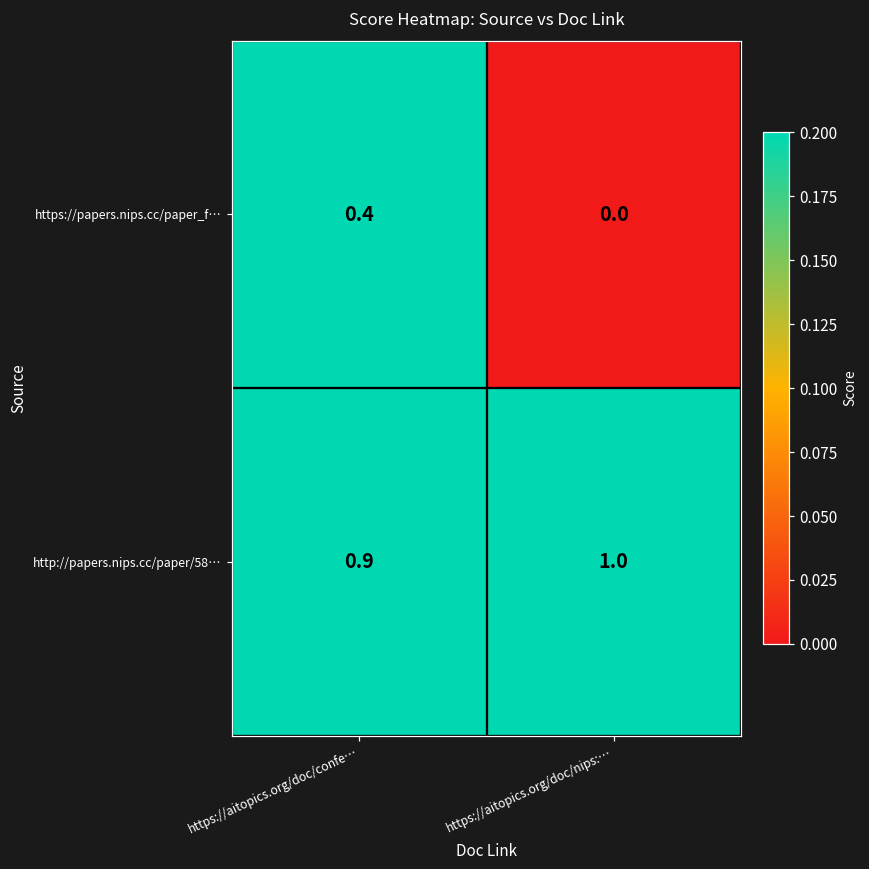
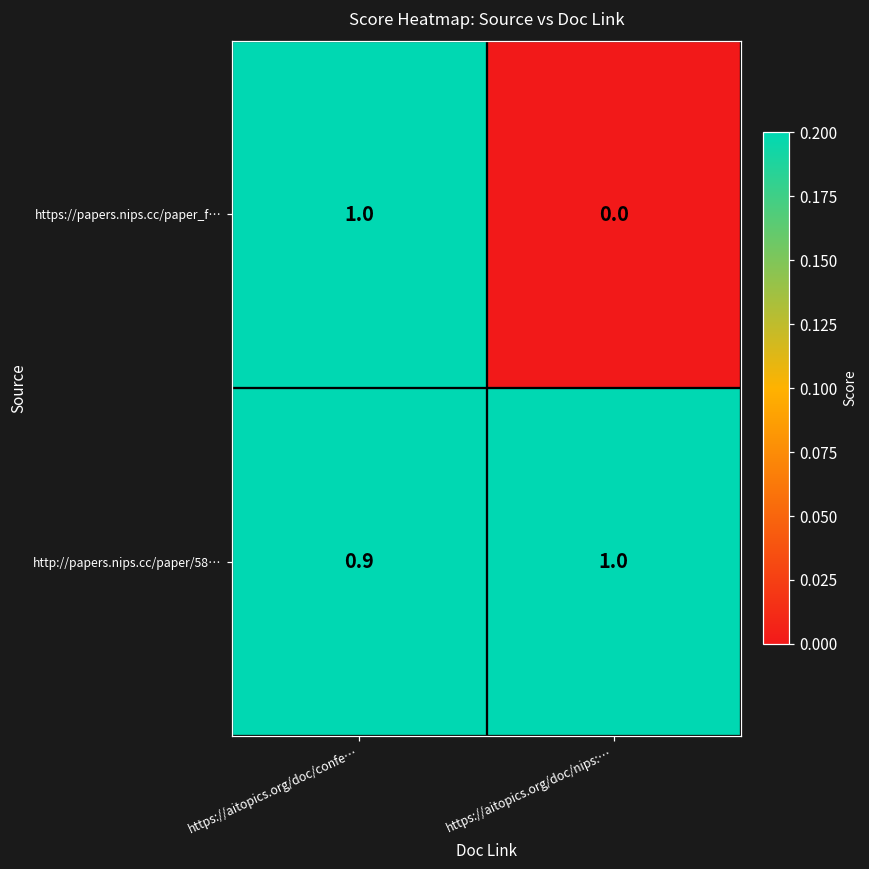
https://papers.nips.cc/paper_f…, https://aitopics.org/doc/confe…: 0.4 -> 1.0
